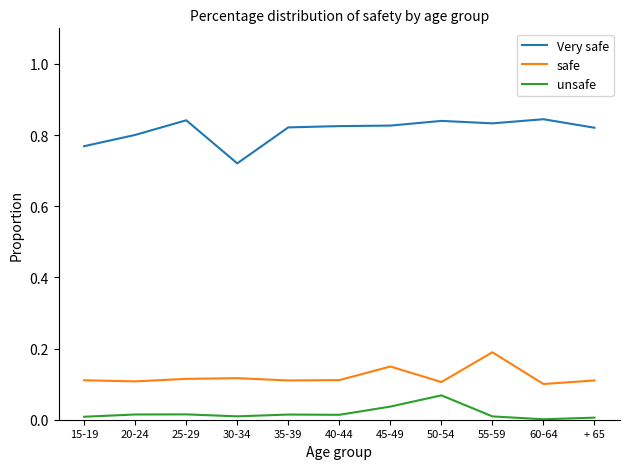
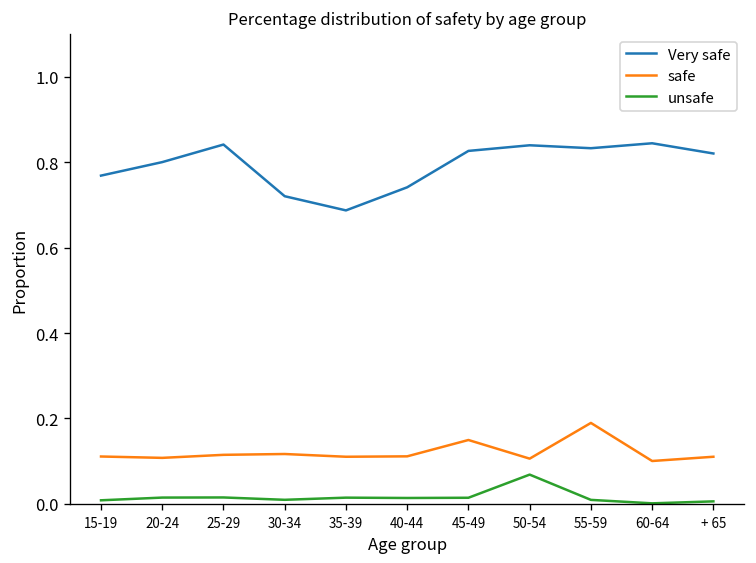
Very safe, 35-39: 0.82 -> 0.69
Very safe, 40-44: 0.83 -> 0.74
unsafe, 45-49: 0.04 -> 0.01
